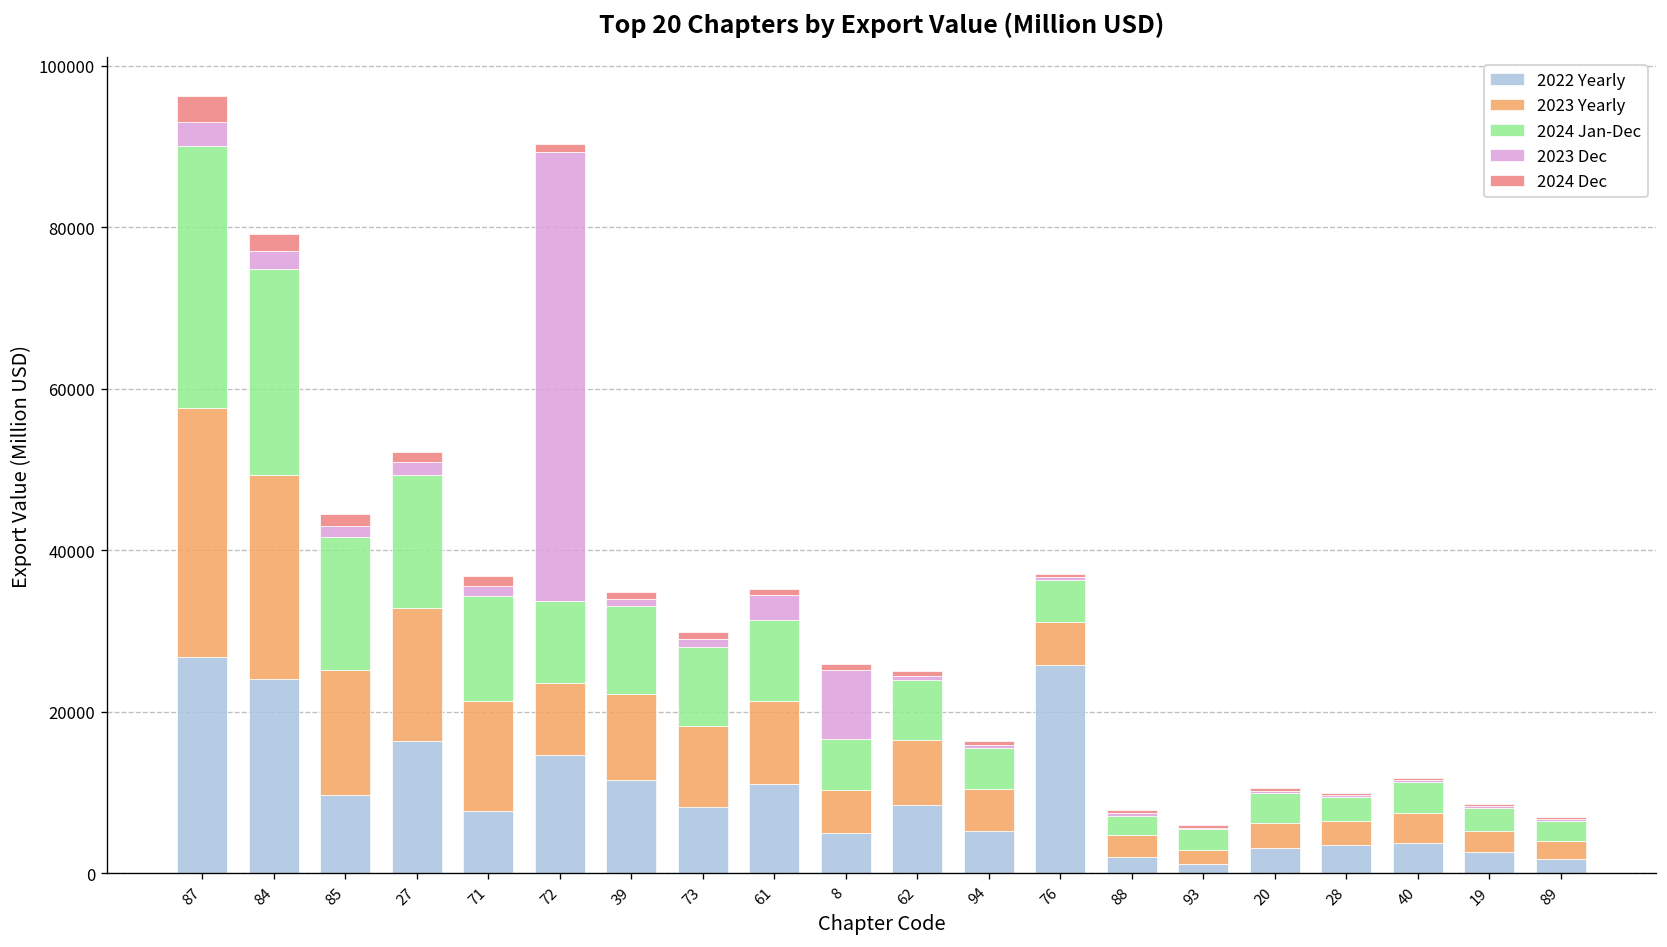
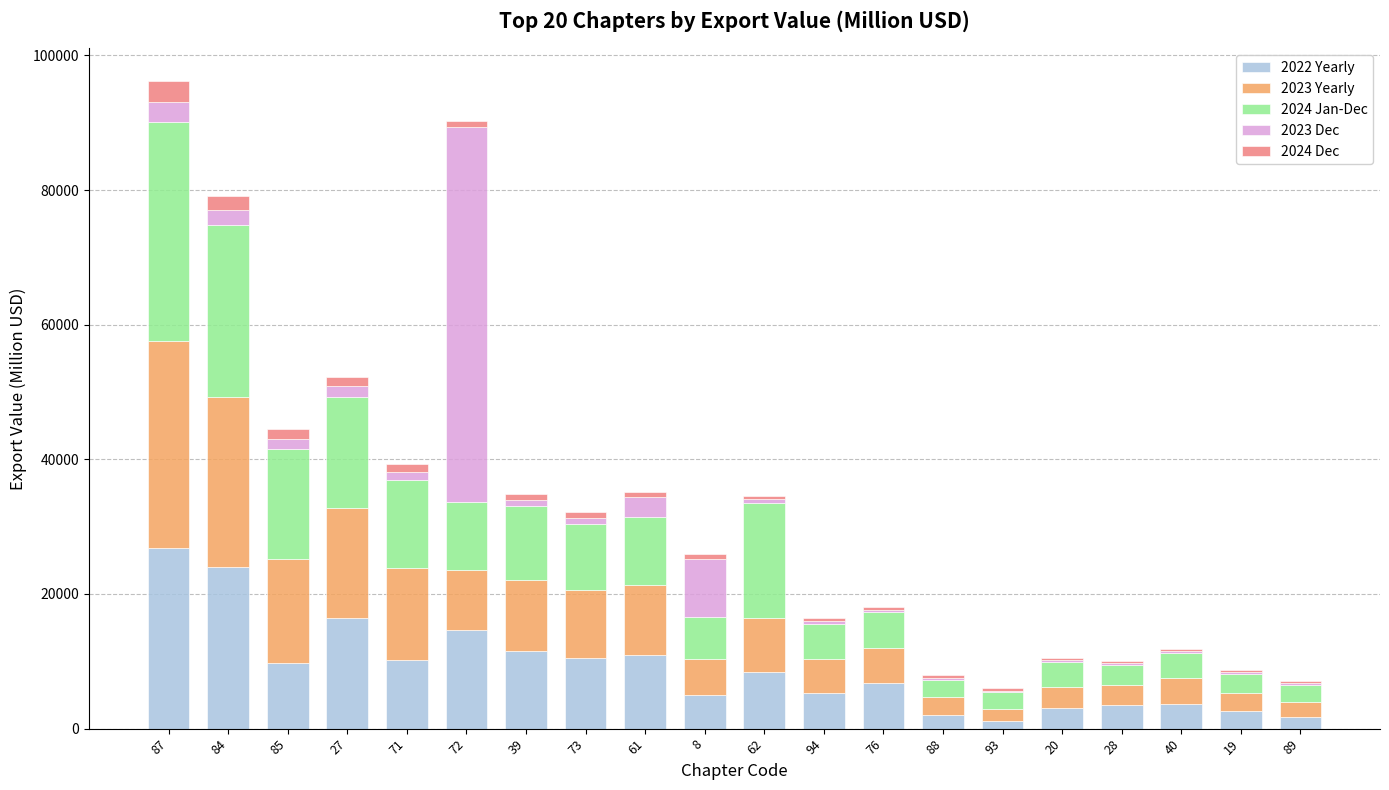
2022 Yearly, 71: 8000 -> 10000
2022 Yearly, 73: 8000 -> 11000
2024 Jan-Dec, 62: 7000 -> 17000
2022 Yearly, 76: 26000 -> 7000
